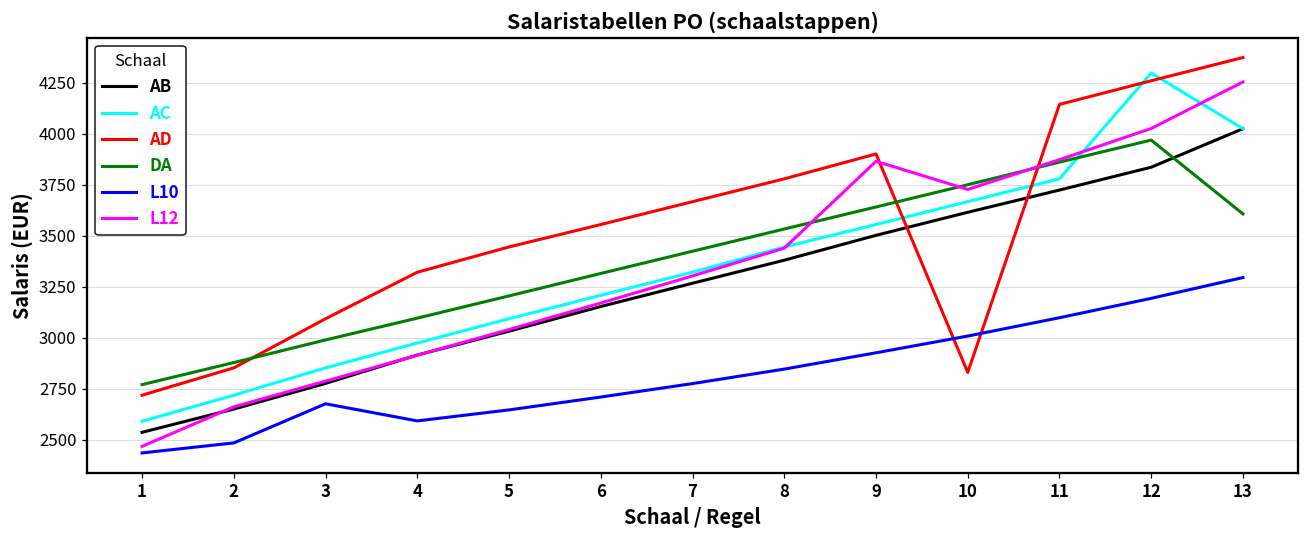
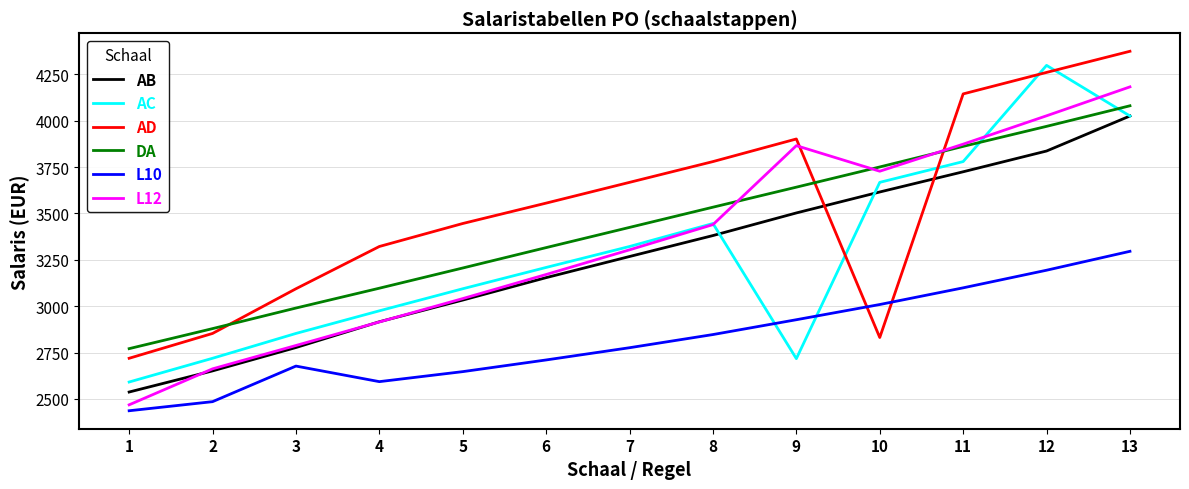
AC, 9: 3560 -> 2720
DA, 13: 3610 -> 4080
L12, 13: 4260 -> 4180
